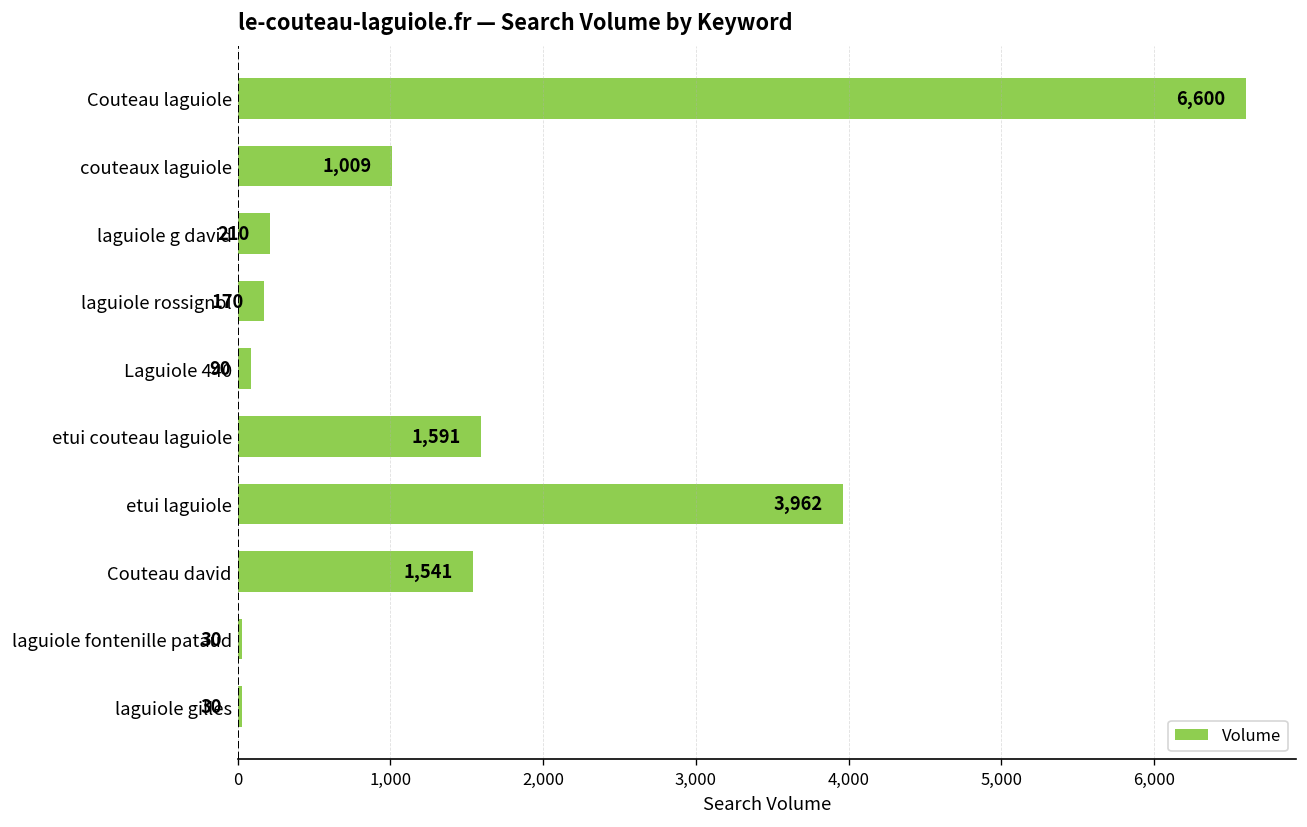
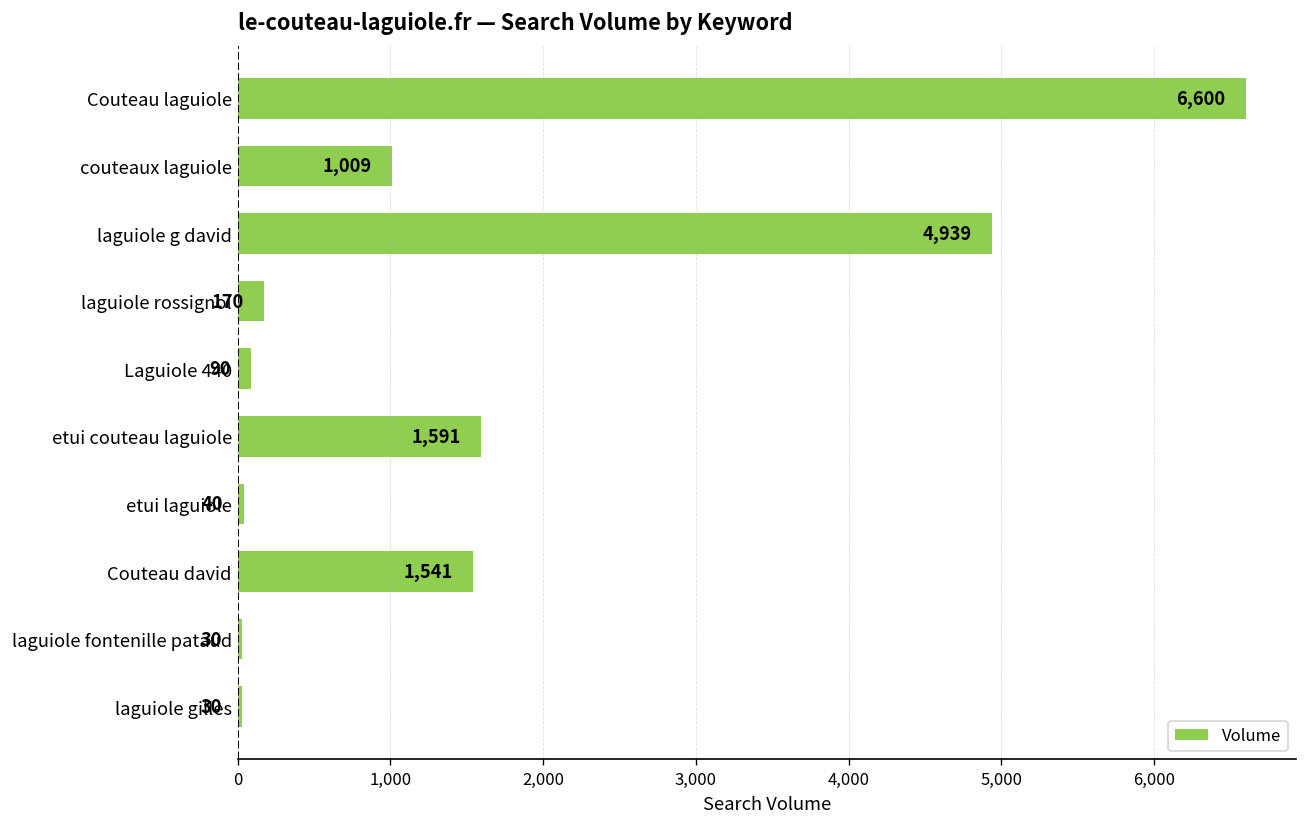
laguiole g david: 210 -> 4,939
etui laguiole: 3,962 -> 40
